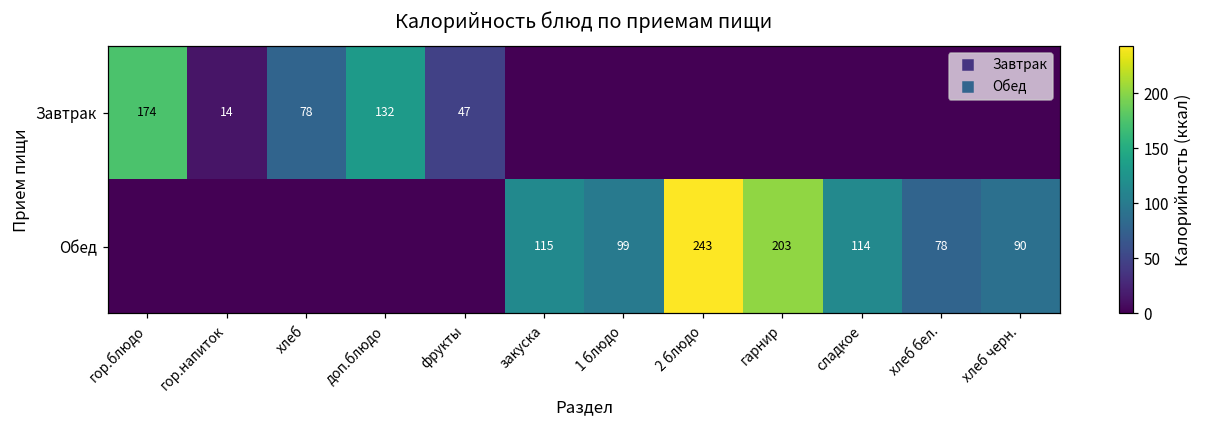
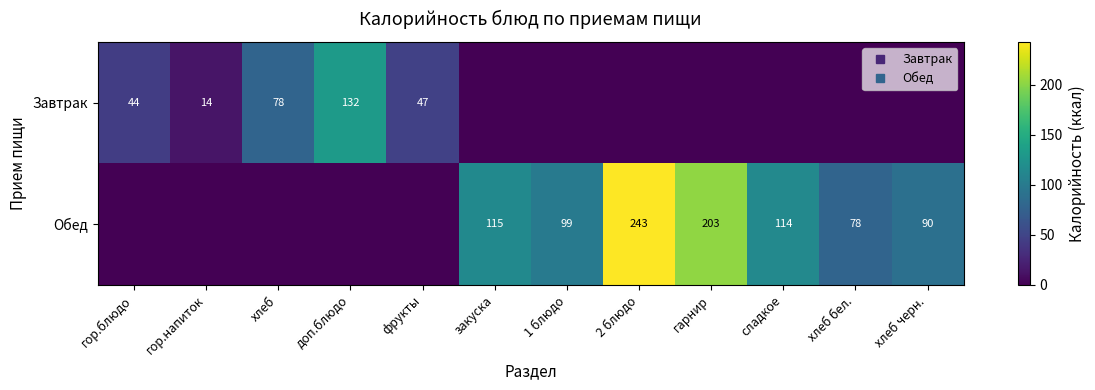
Завтрак, гор.блюдо: 174 -> 44
